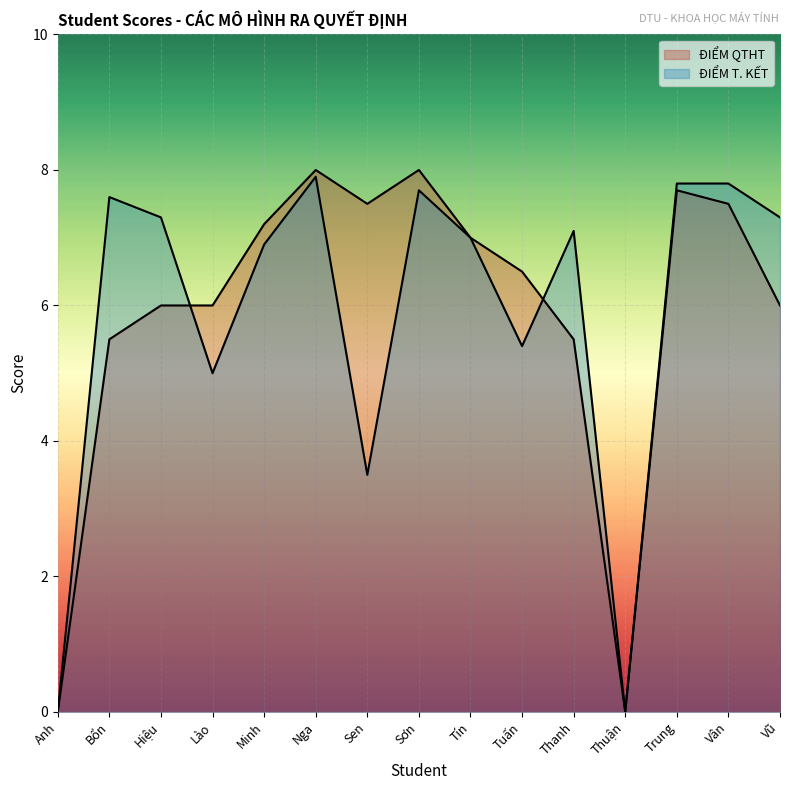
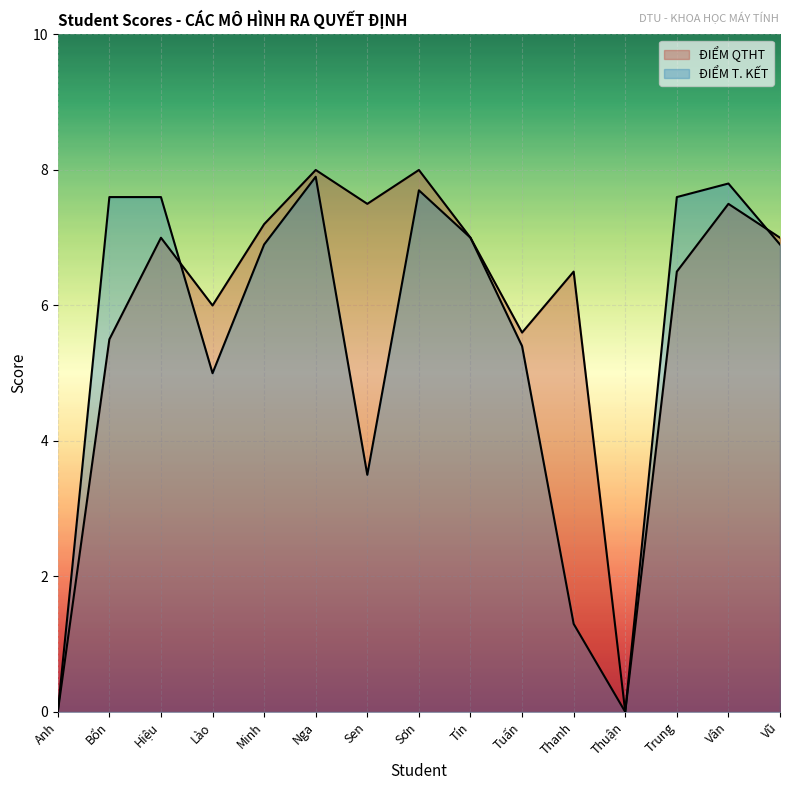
ĐIỂM QTHT, Hiệu: 6 -> 7
ĐIỂM T. KẾT, Hiệu: 7.3 -> 7.6
ĐIỂM QTHT, Tuấn: 6.5 -> 5.6
ĐIỂM QTHT, Thanh: 5.5 -> 6.5
ĐIỂM T. KẾT, Thanh: 7.1 -> 1.3
ĐIỂM QTHT, Trung: 7.7 -> 6.5
ĐIỂM T. KẾT, Trung: 7.8 -> 7.6
ĐIỂM QTHT, Vũ: 6 -> 7
ĐIỂM T. KẾT, Vũ: 7.3 -> 6.9
